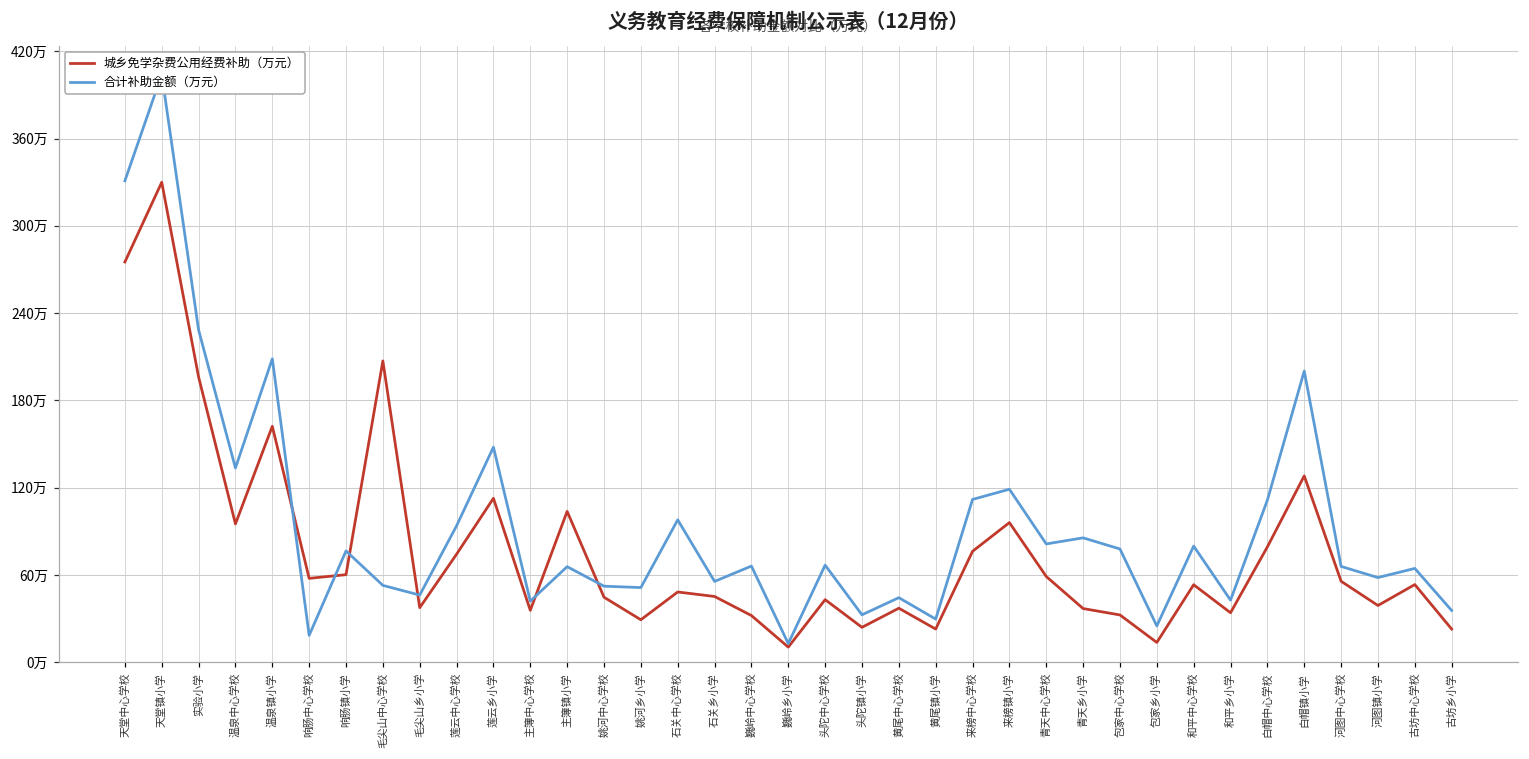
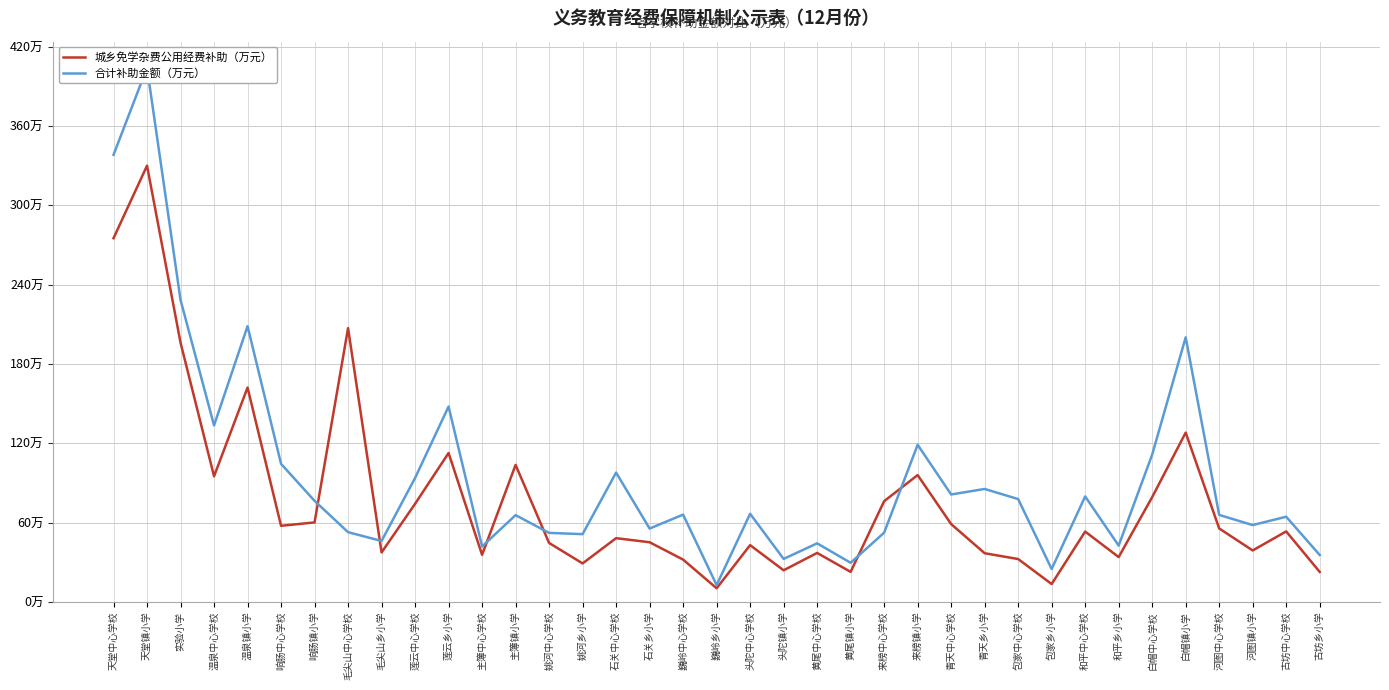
合计补助金额（万元）, 天堂中心学校: 331万 -> 338万
合计补助金额（万元）, 响肠中心学校: 18万 -> 104万
合计补助金额（万元）, 来榜中心学校: 112万 -> 52万
